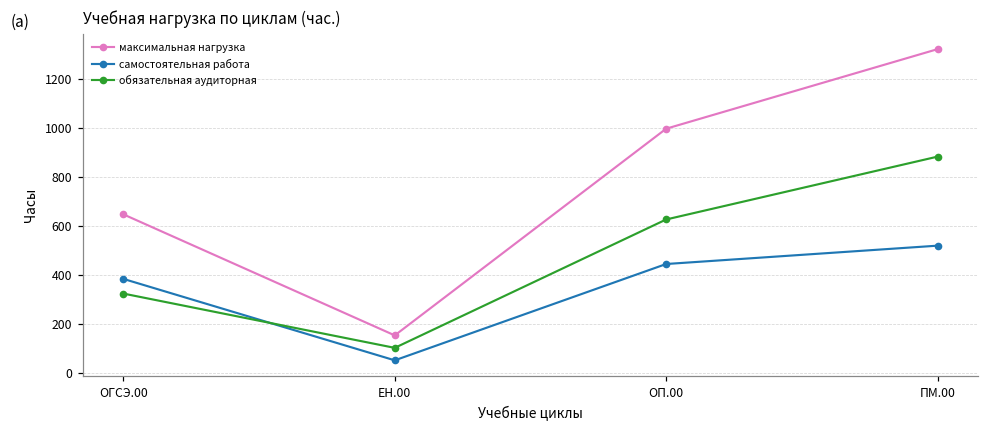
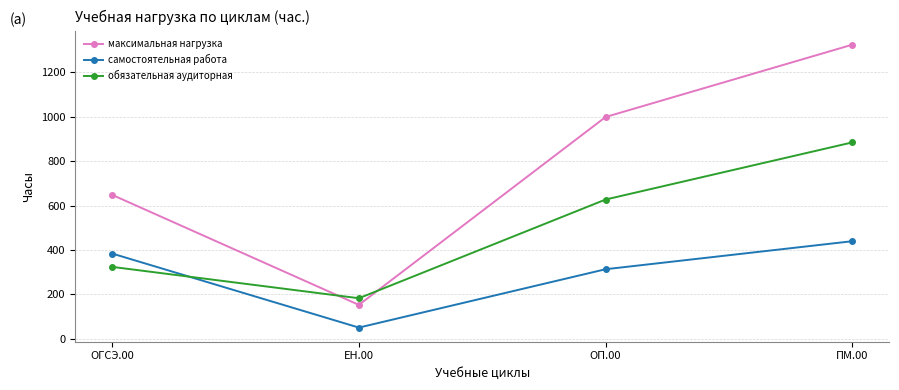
обязательная аудиторная, ЕН.00: 100 -> 180
самостоятельная работа, ОП.00: 440 -> 310
самостоятельная работа, ПМ.00: 520 -> 440
